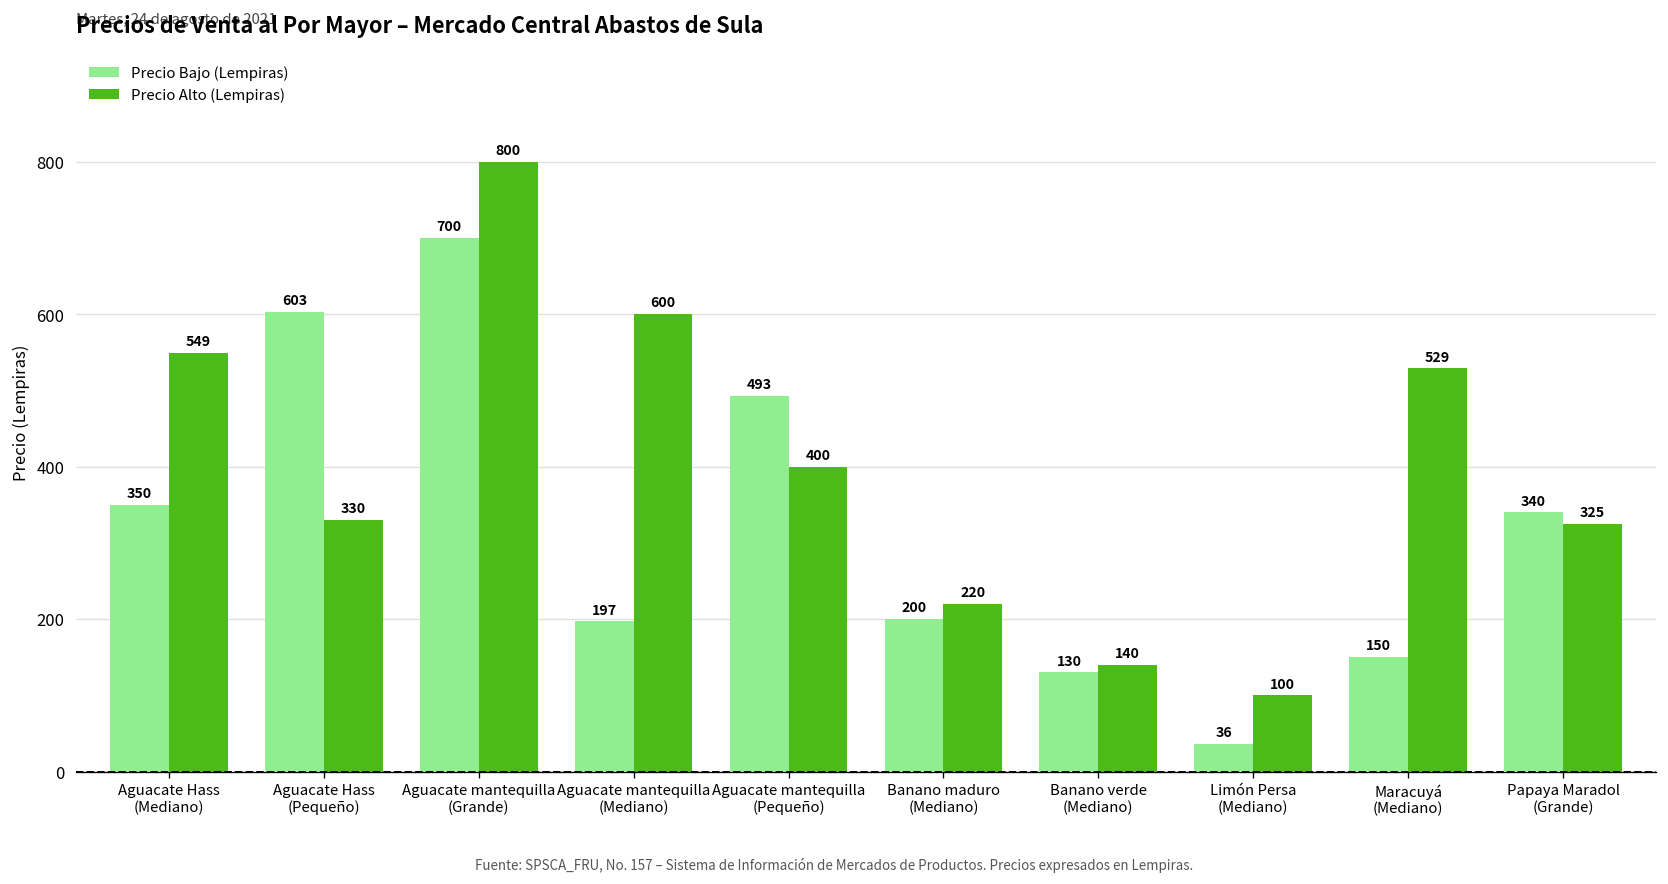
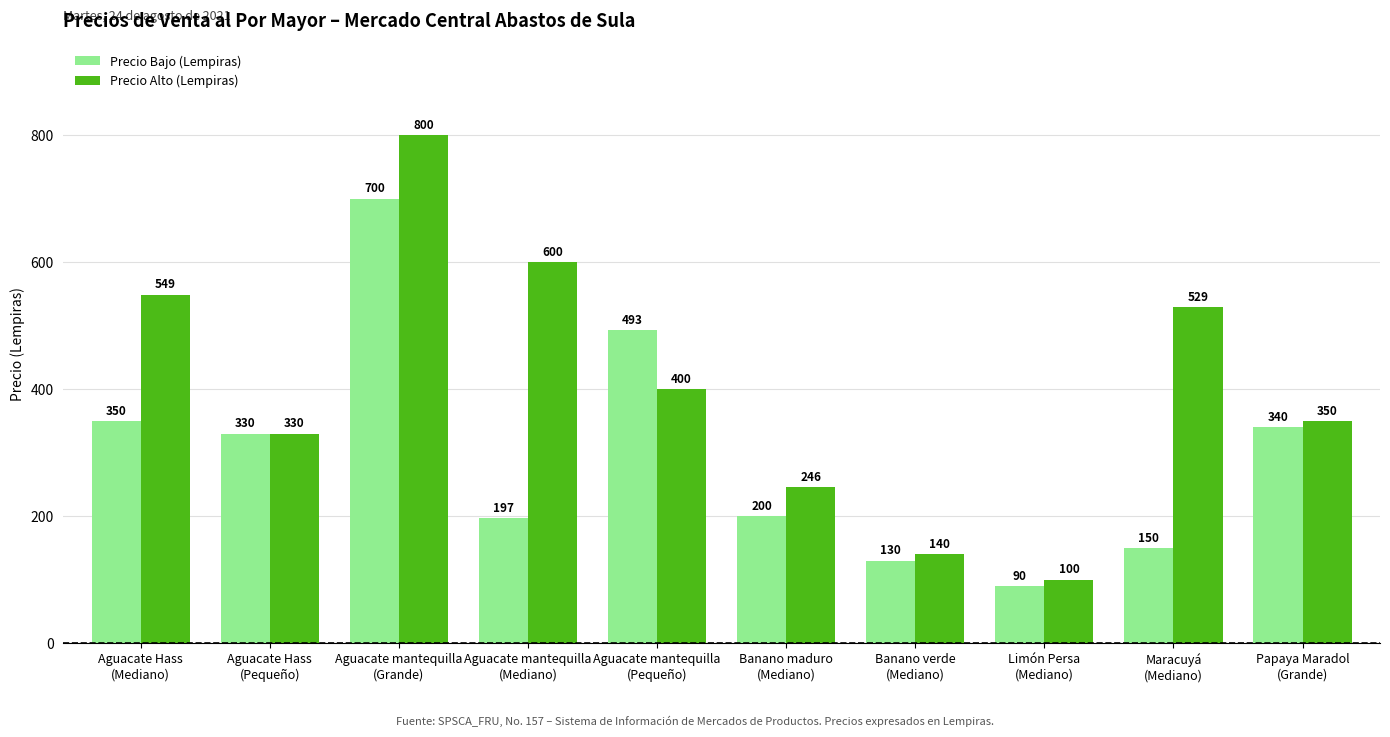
Precio Bajo (Lempiras), Aguacate Hass (Pequeño): 603 -> 330
Precio Alto (Lempiras), Banano maduro (Mediano): 220 -> 246
Precio Bajo (Lempiras), Limón Persa (Mediano): 36 -> 90
Precio Alto (Lempiras), Papaya Maradol (Grande): 325 -> 350
